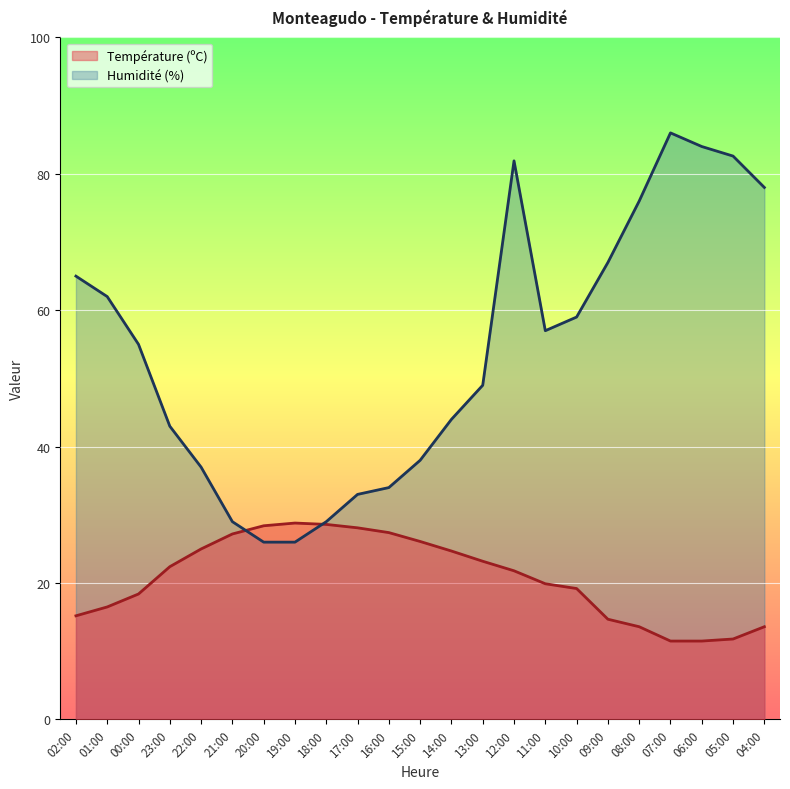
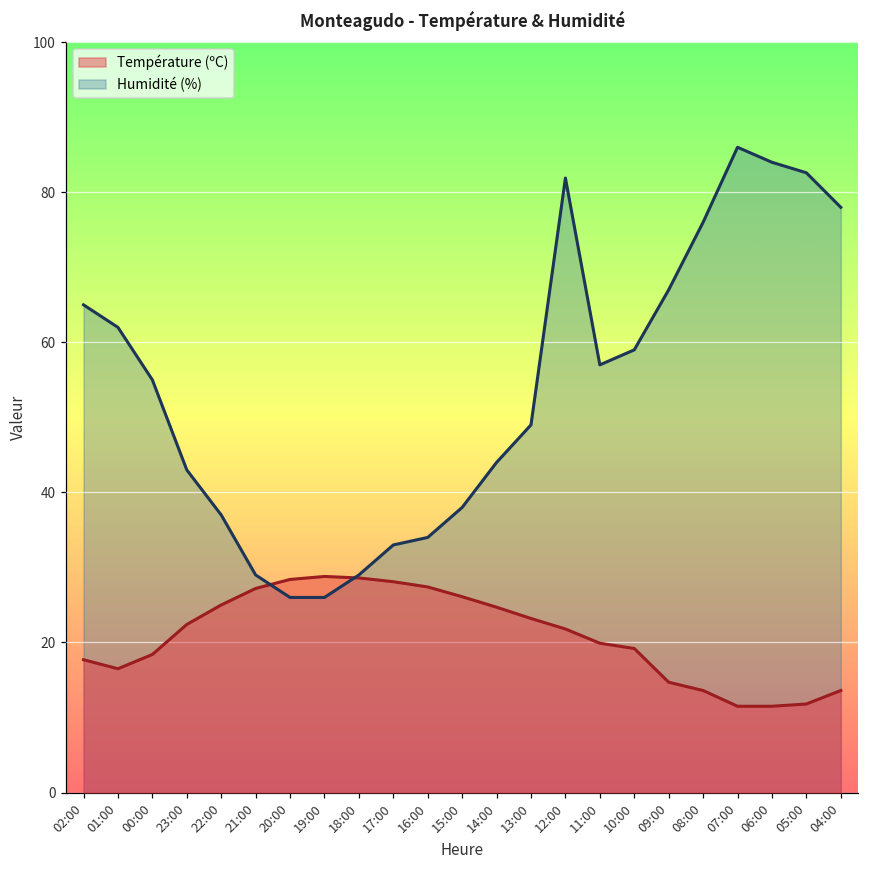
Température (ºC), 02:00: 15 -> 18
